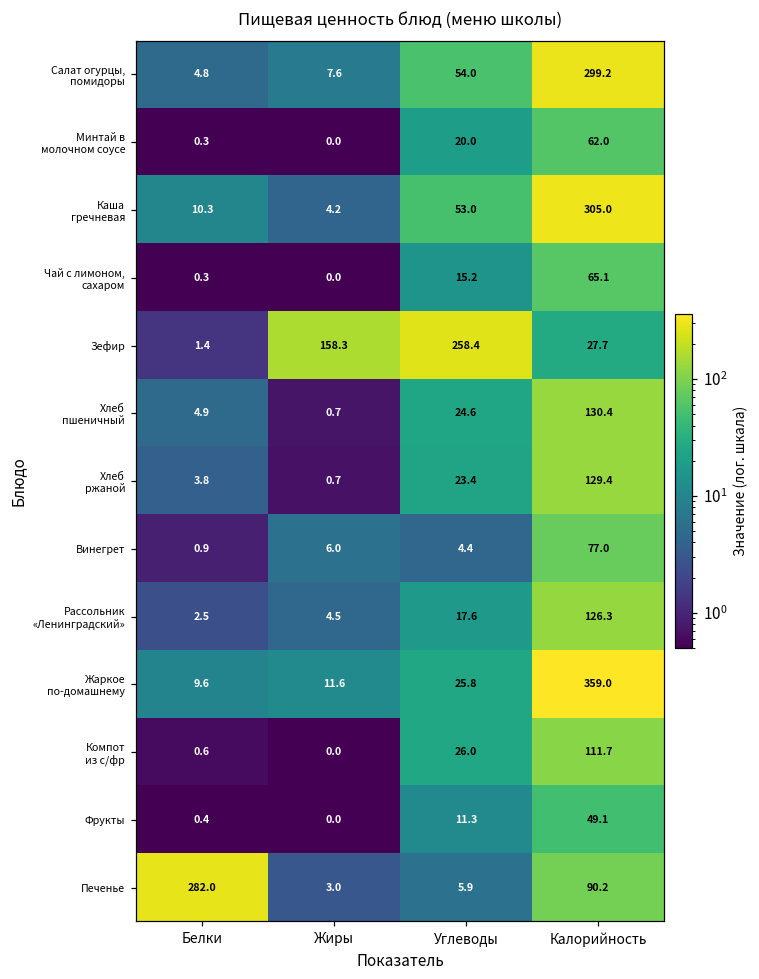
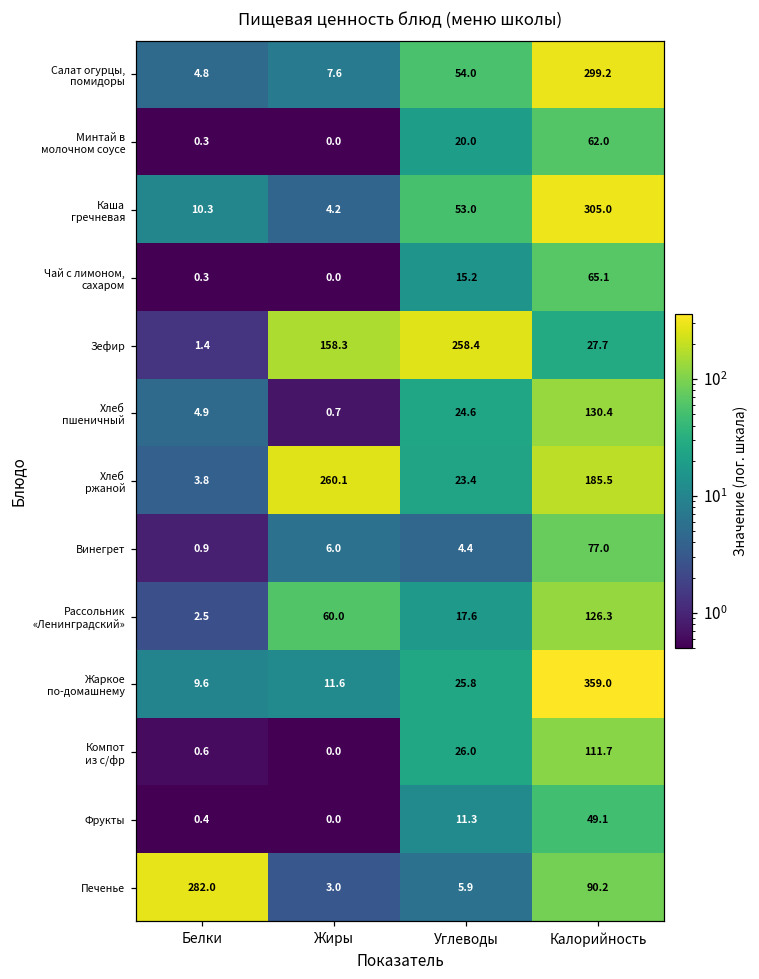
Хлеб ржаной, Жиры: 0.7 -> 260.1
Хлеб ржаной, Калорийность: 129.4 -> 185.5
Рассольник «Ленинградский», Жиры: 4.5 -> 60.0
